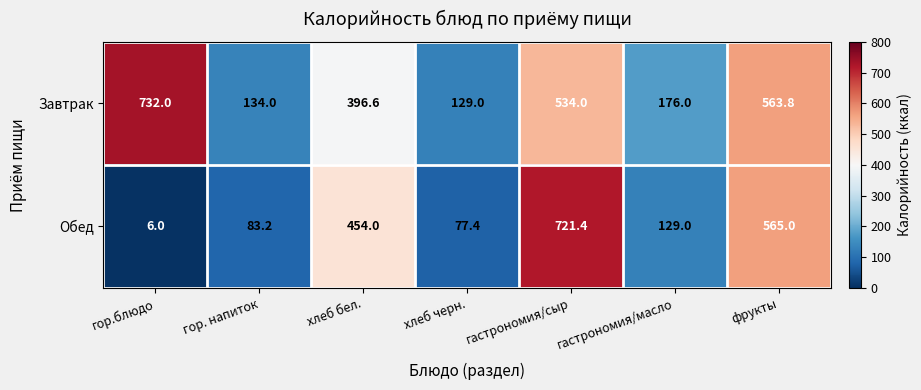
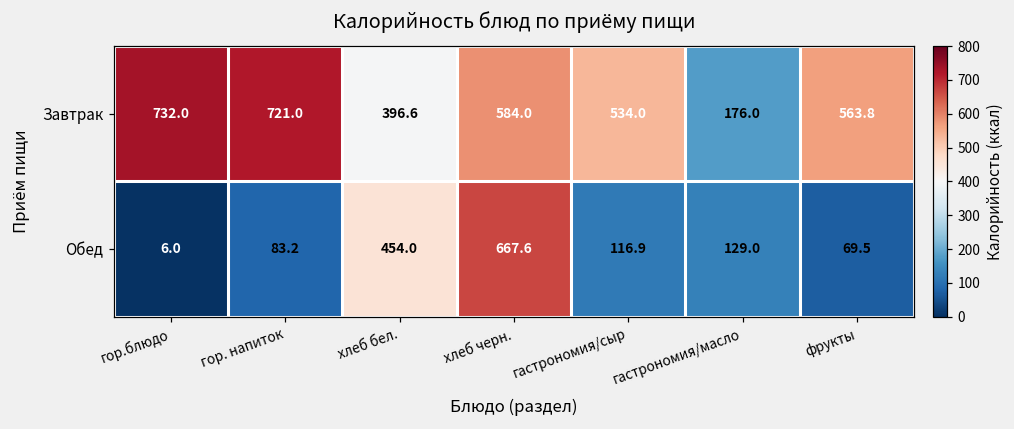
Завтрак, гор. напиток: 134.0 -> 721.0
Завтрак, хлеб черн.: 129.0 -> 584.0
Обед, хлеб черн.: 77.4 -> 667.6
Обед, гастрономия/сыр: 721.4 -> 116.9
Обед, фрукты: 565.0 -> 69.5
